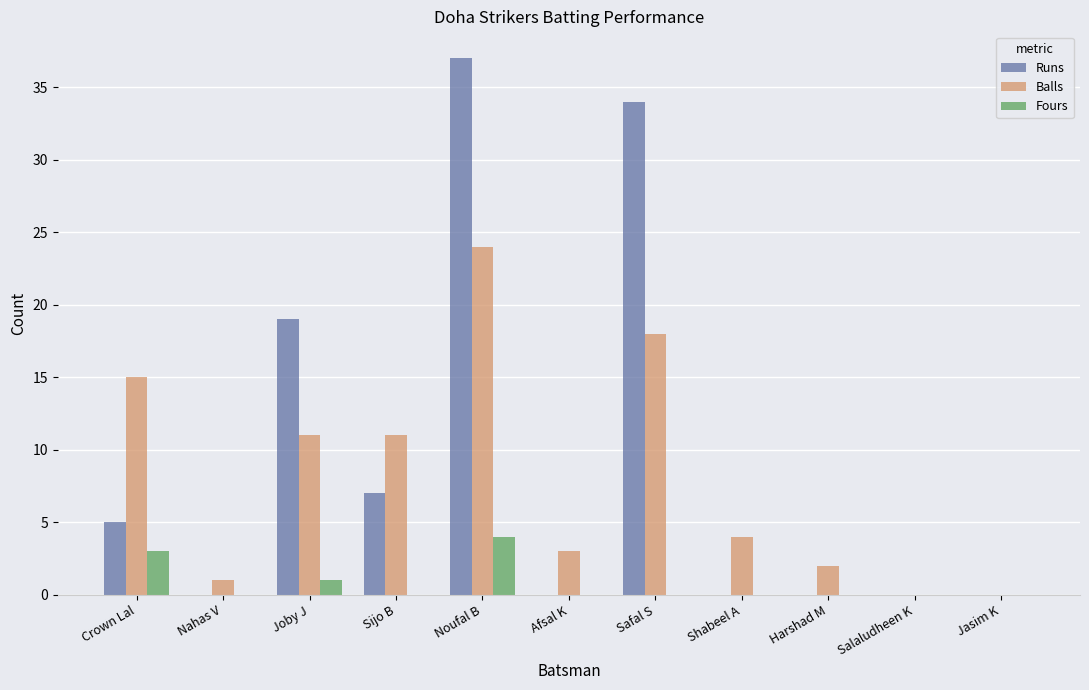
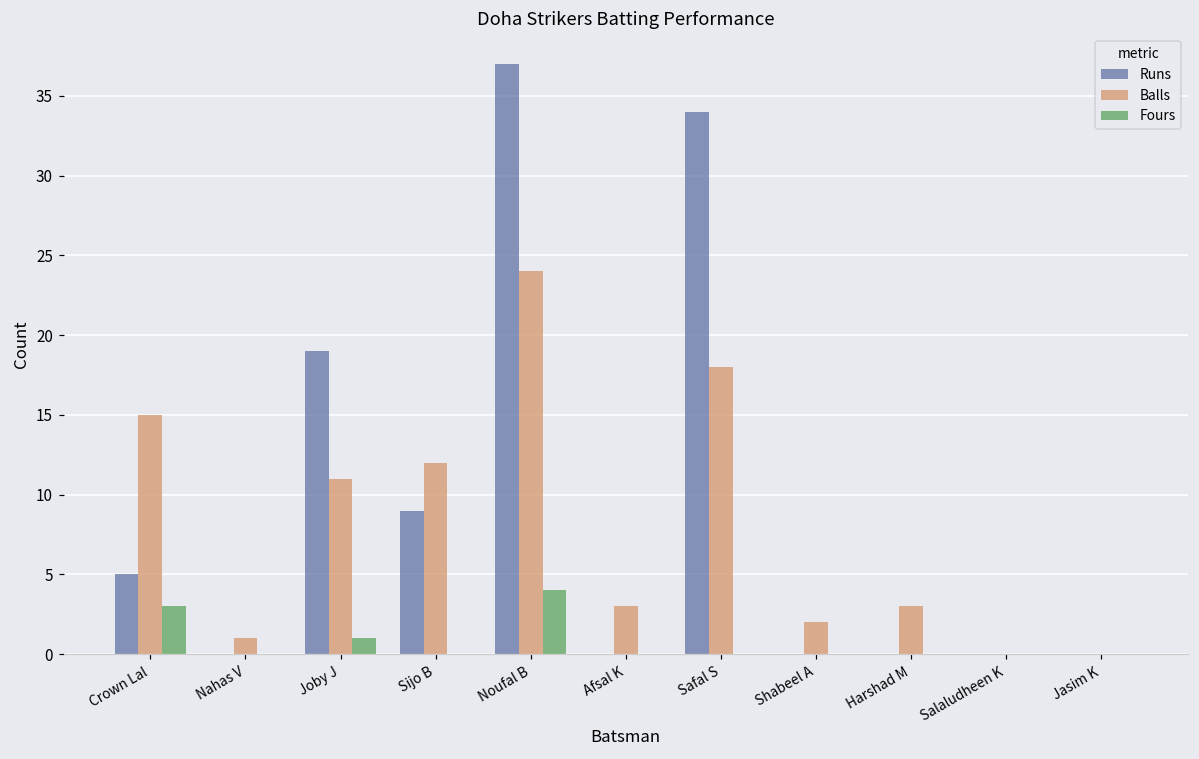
Runs, Sijo B: 7 -> 9
Balls, Sijo B: 11 -> 12
Balls, Shabeel A: 4 -> 2
Balls, Harshad M: 2 -> 3
